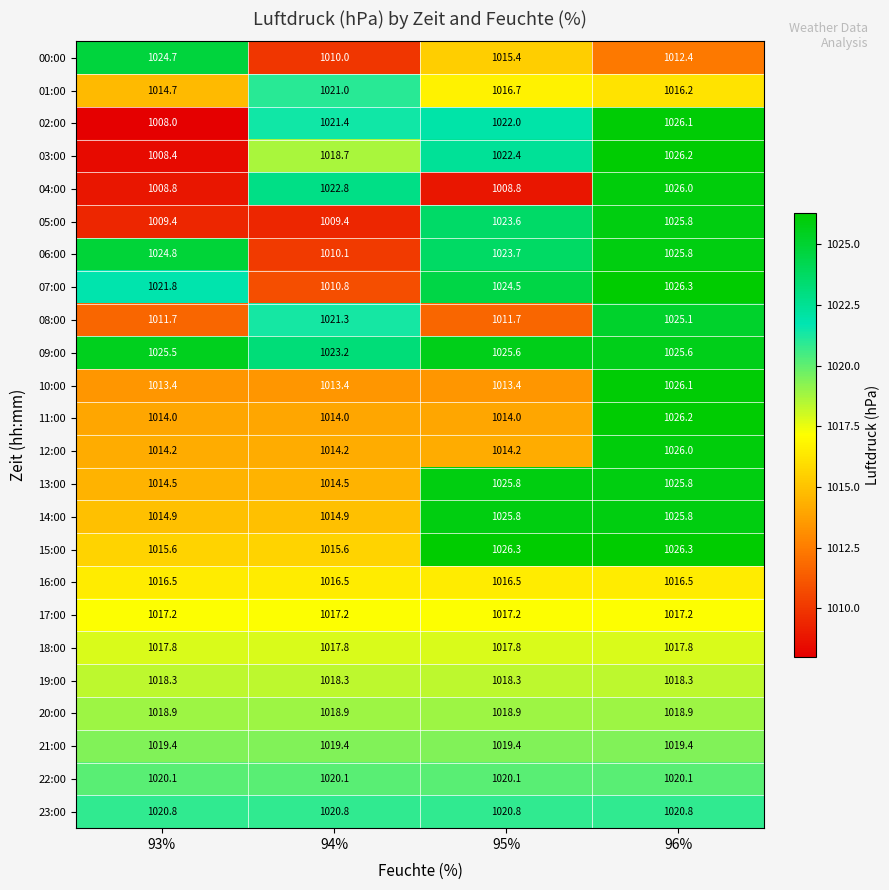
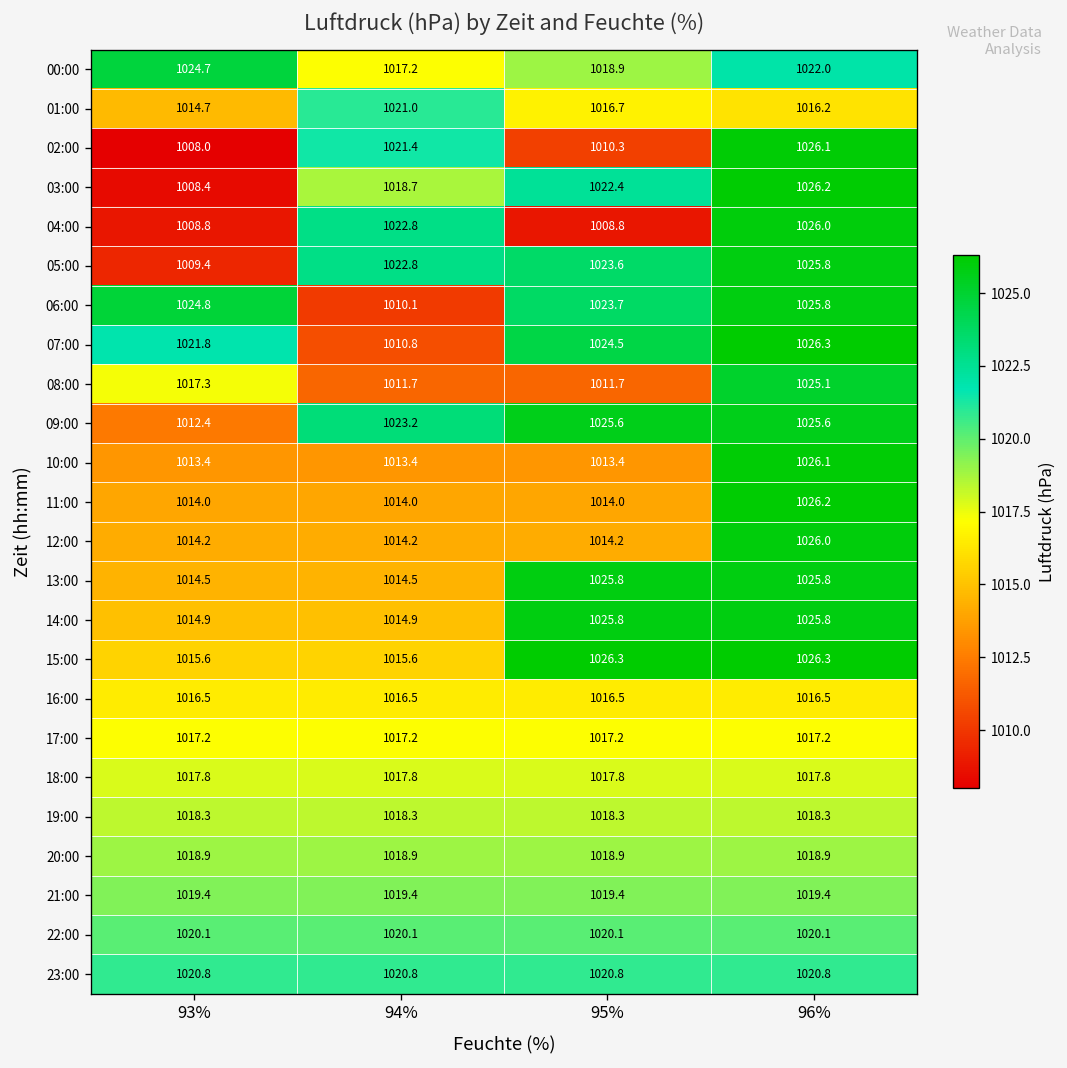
00:00, 94%: 1010.0 -> 1017.2
00:00, 95%: 1015.4 -> 1018.9
00:00, 96%: 1012.4 -> 1022.0
02:00, 95%: 1022.0 -> 1010.3
05:00, 94%: 1009.4 -> 1022.8
08:00, 93%: 1011.7 -> 1017.3
08:00, 94%: 1021.3 -> 1011.7
09:00, 93%: 1025.5 -> 1012.4
